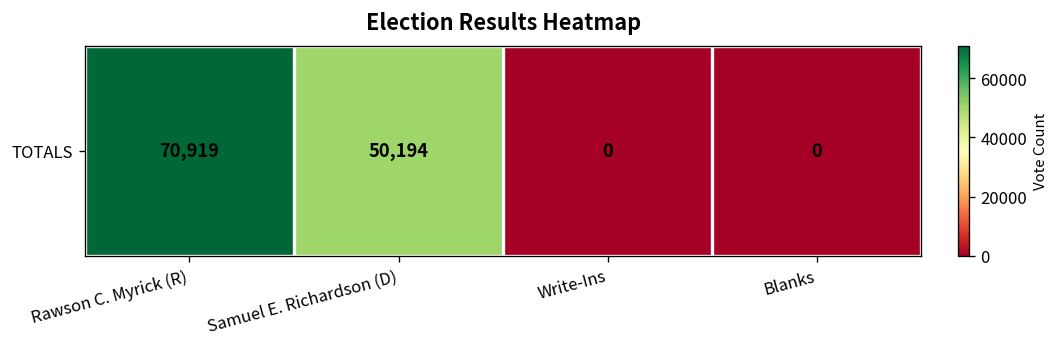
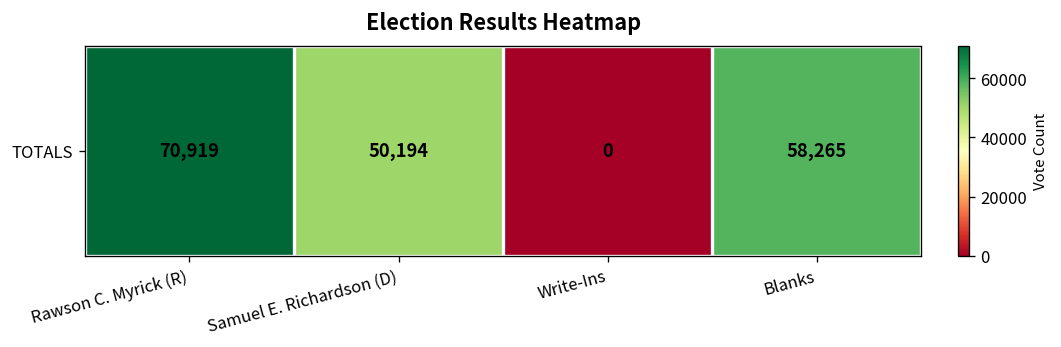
TOTALS, Blanks: 0 -> 58,265
